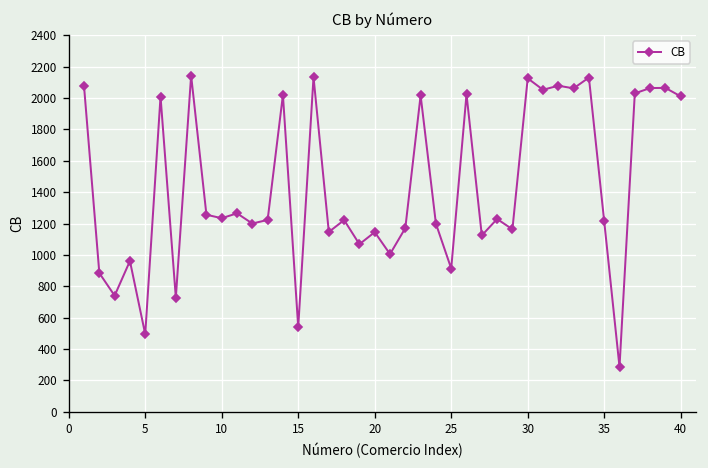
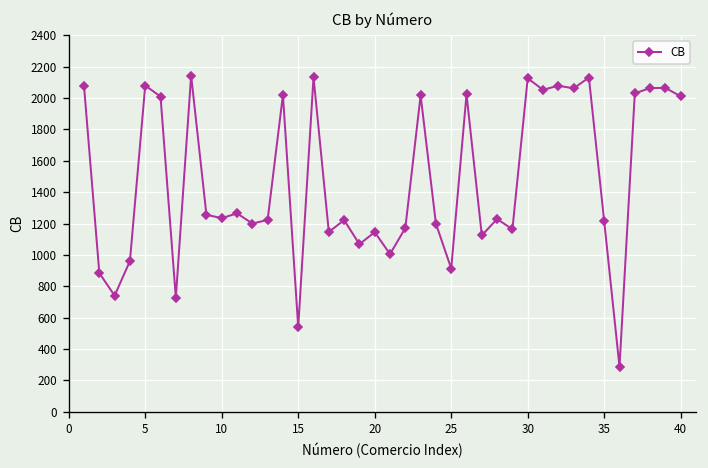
5: 490 -> 2080
